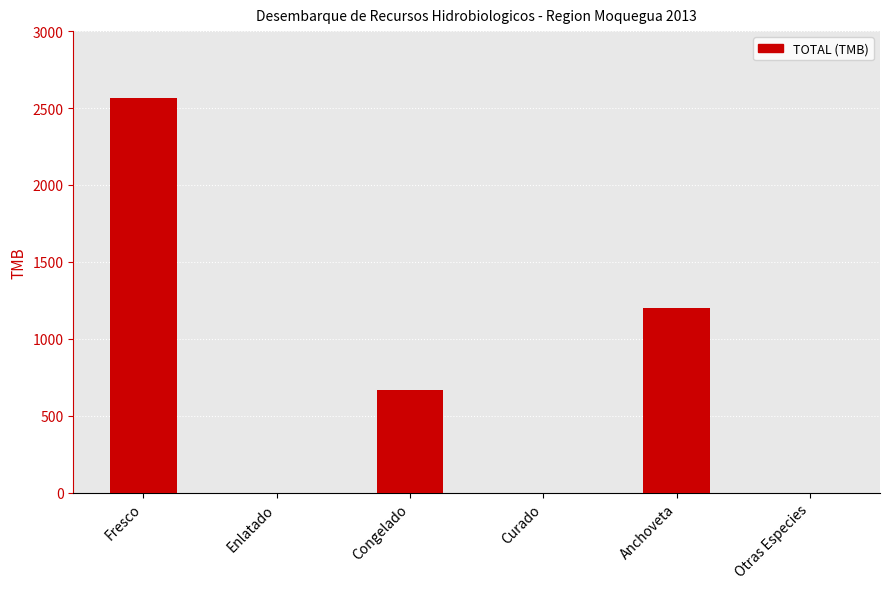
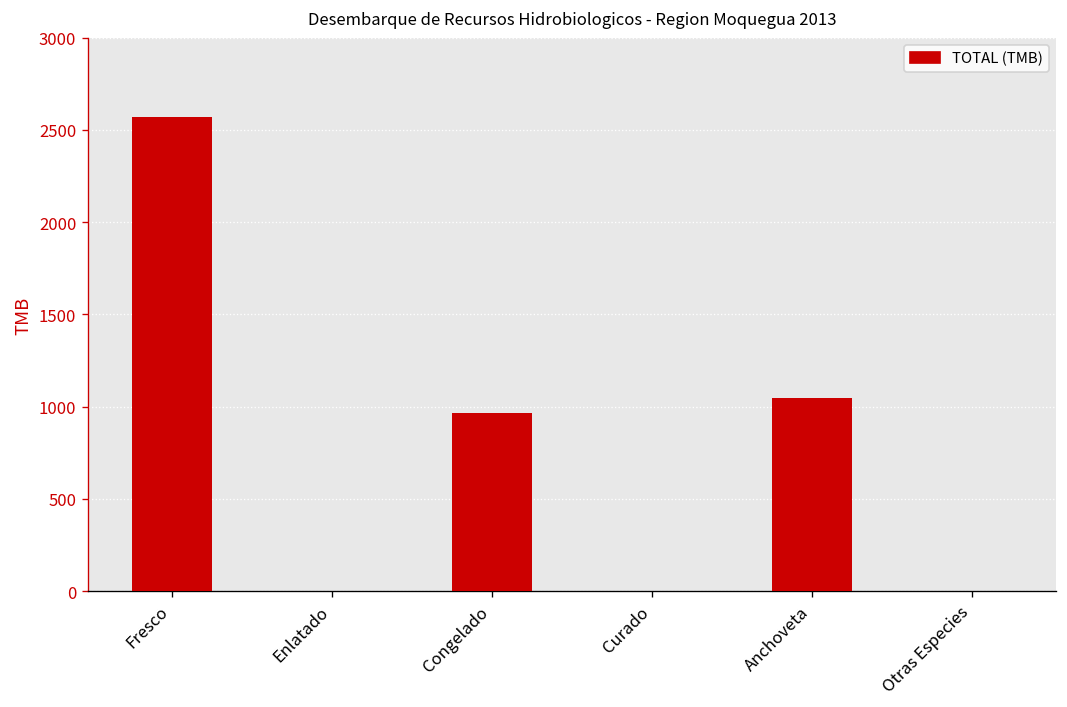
Congelado: 670 -> 970
Anchoveta: 1200 -> 1050
